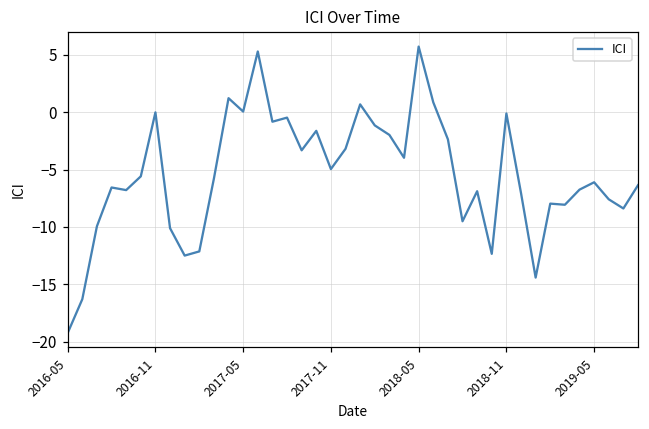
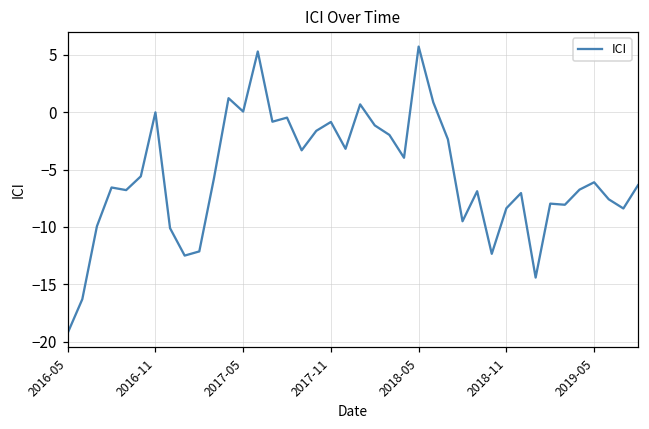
2017-11: -5.0 -> -0.9
2018-11: -0.1 -> -8.4
